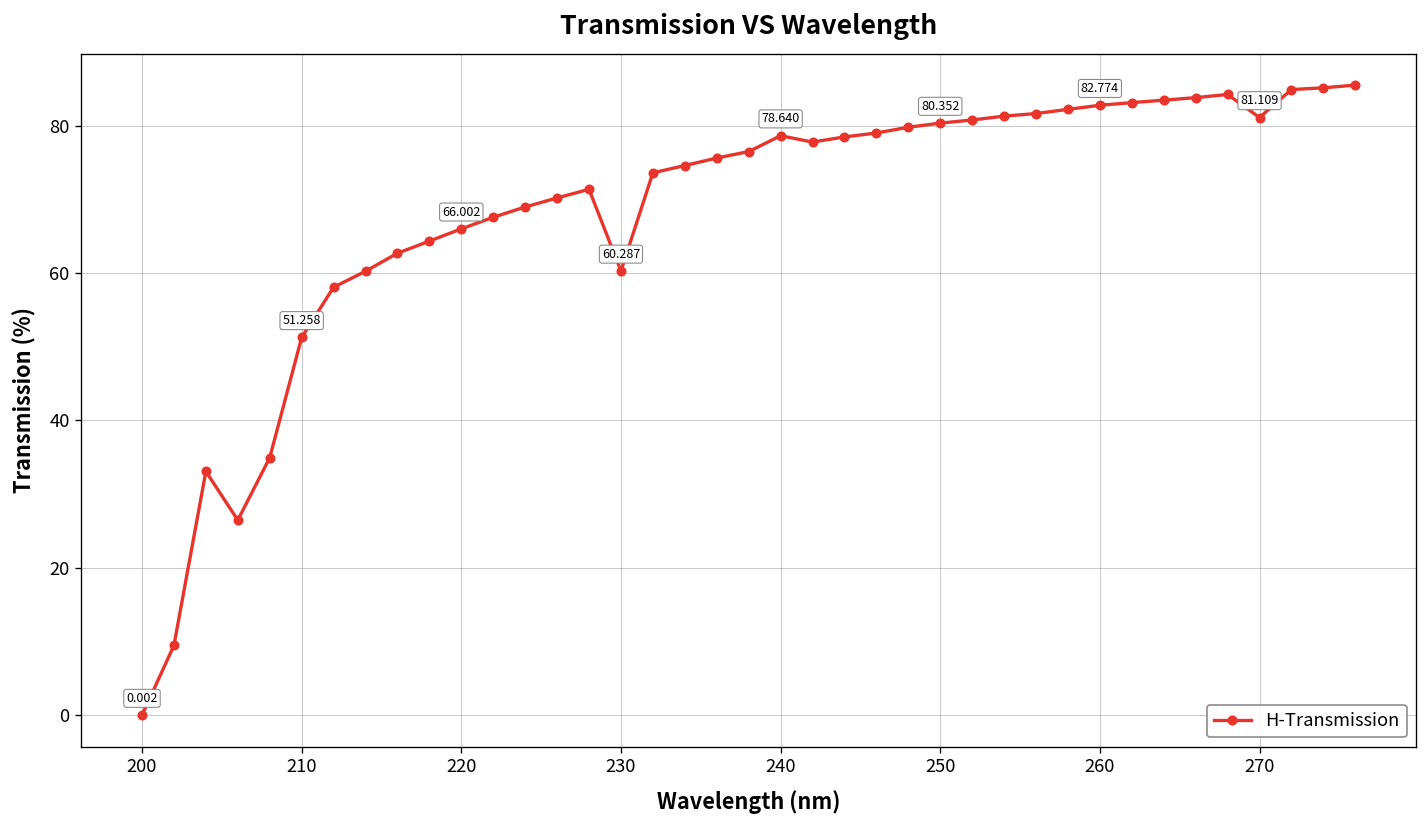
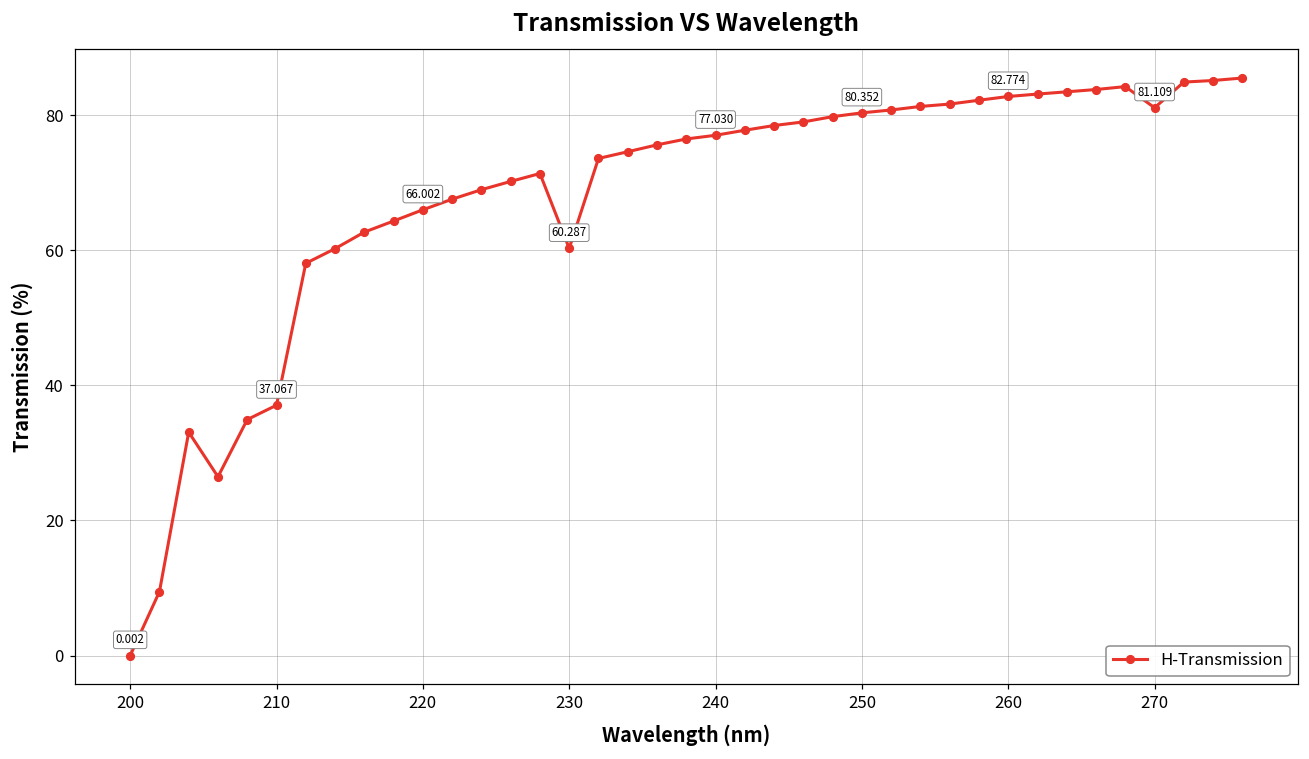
210: 51.258 -> 37.067
240: 78.640 -> 77.030
